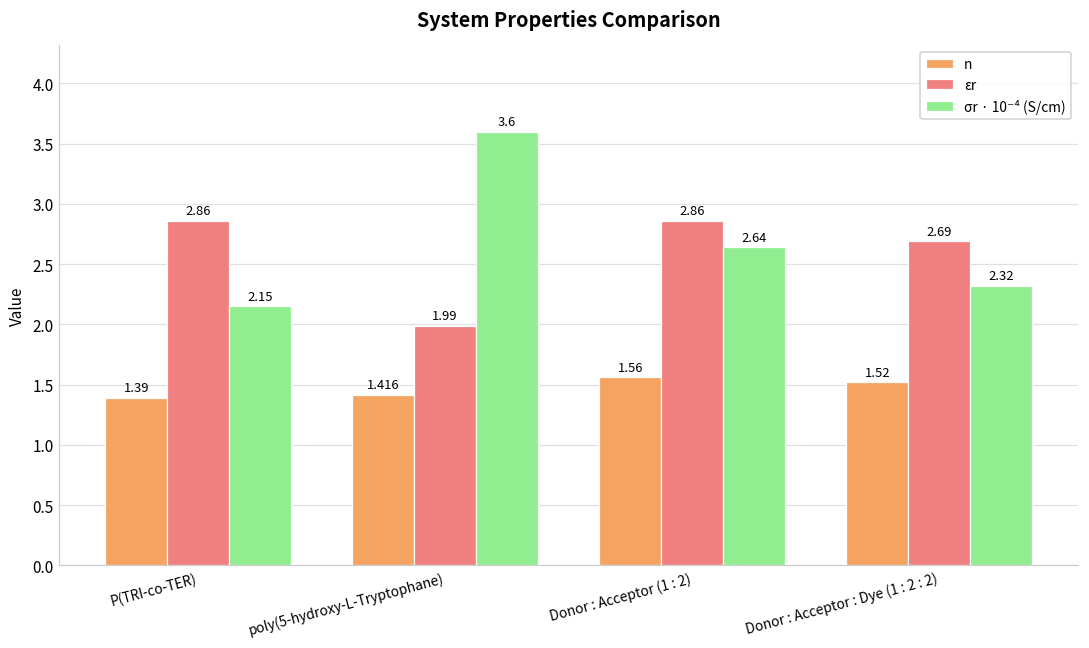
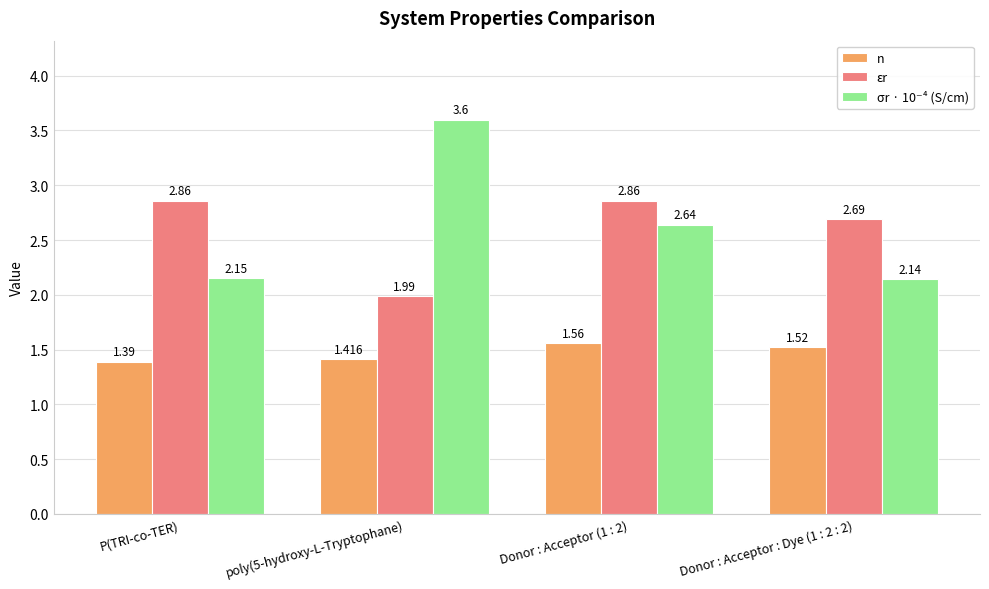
σr · 10⁻⁴ (S/cm), Donor : Acceptor : Dye (1 : 2 : 2): 2.32 -> 2.14
